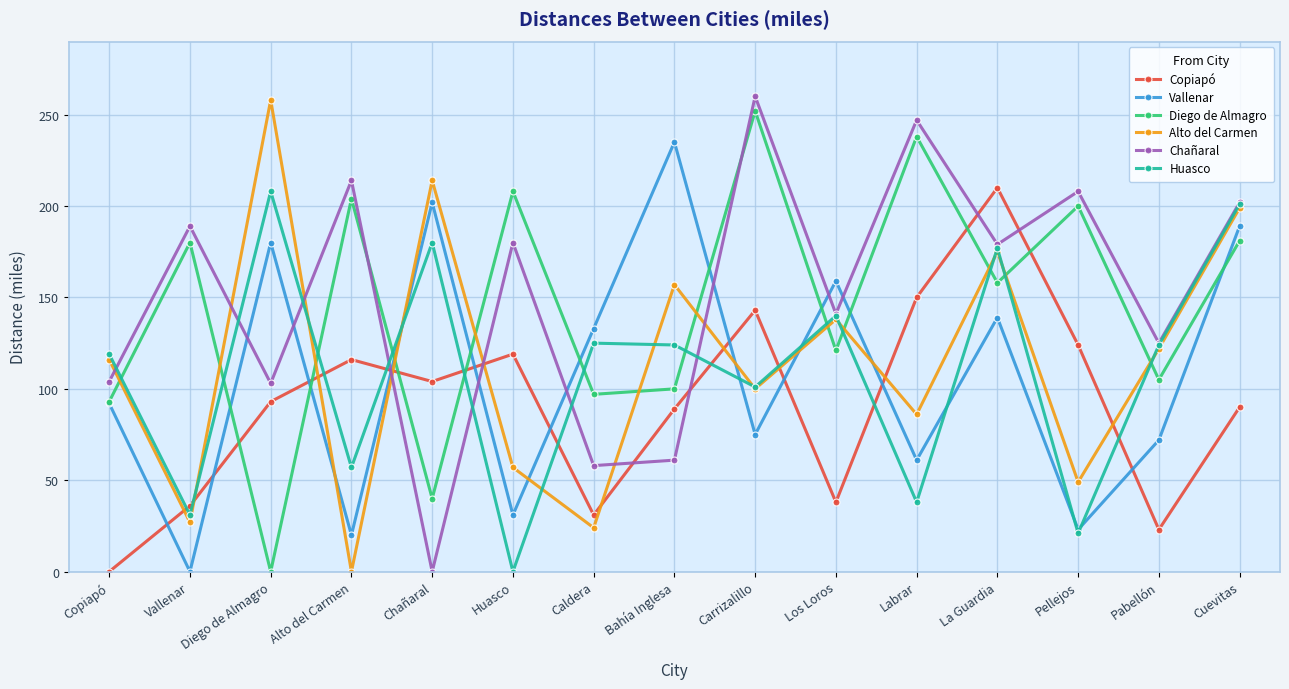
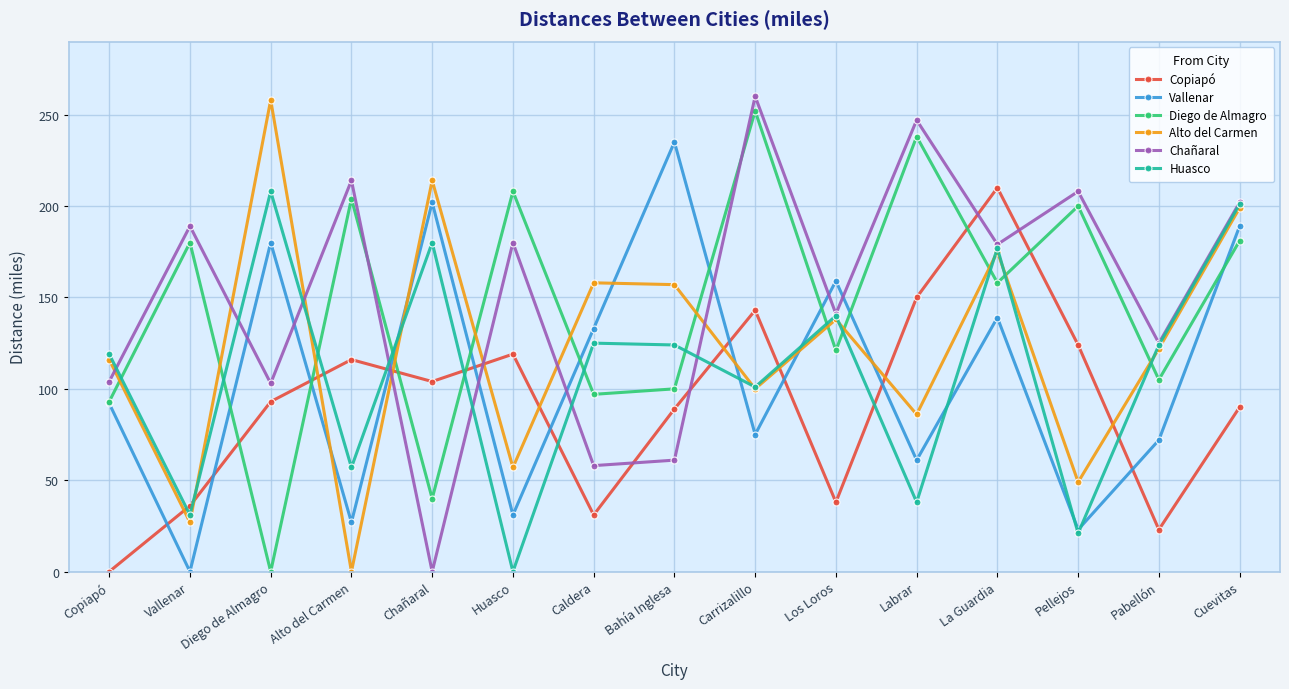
Vallenar, Alto del Carmen: 20 -> 27
Alto del Carmen, Caldera: 24 -> 158
